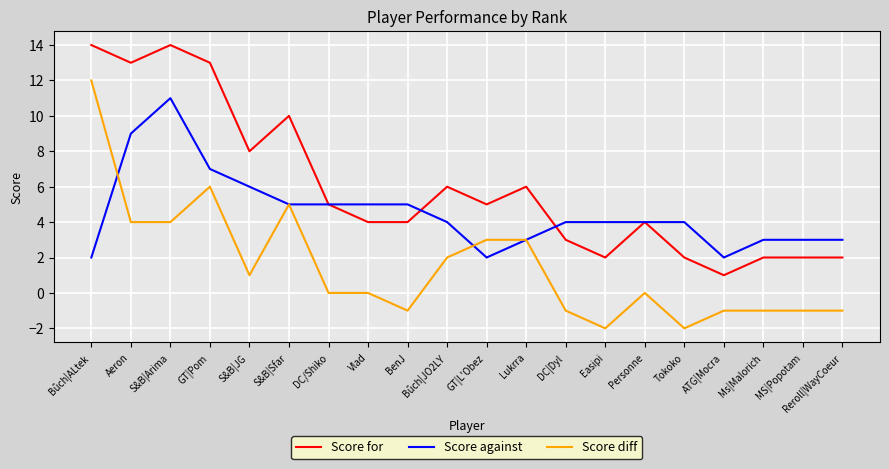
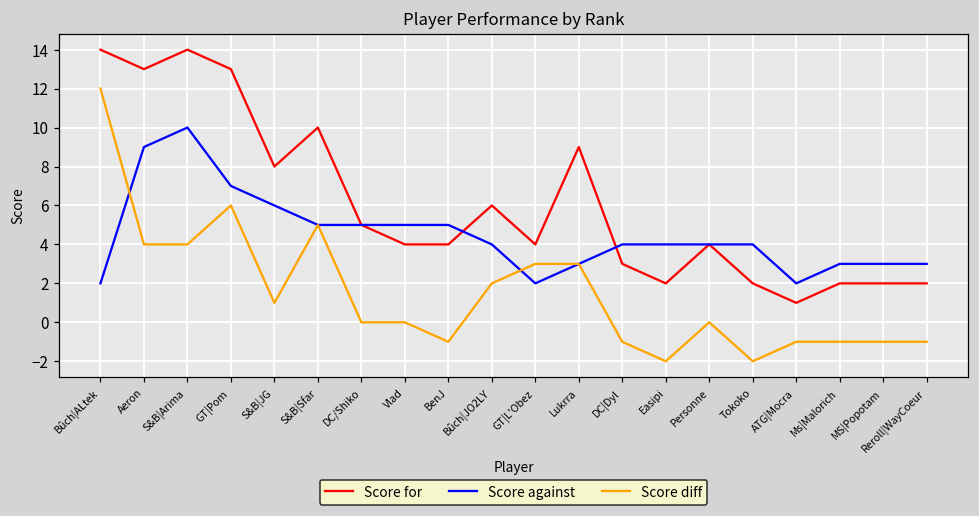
Score against, S&B|Arima: 11 -> 10
Score for, GT|L'Obez: 5 -> 4
Score for, Lukrra: 6 -> 9
